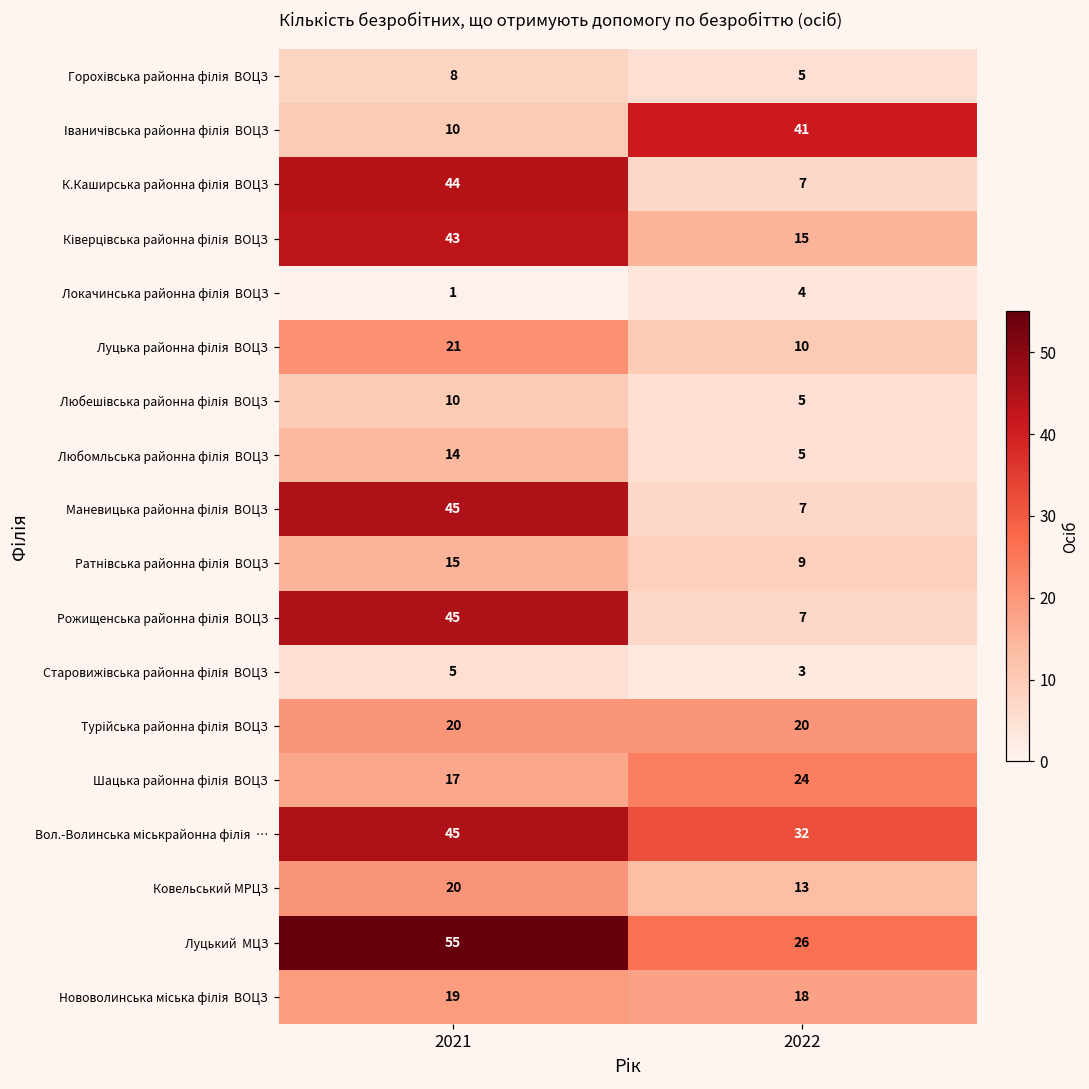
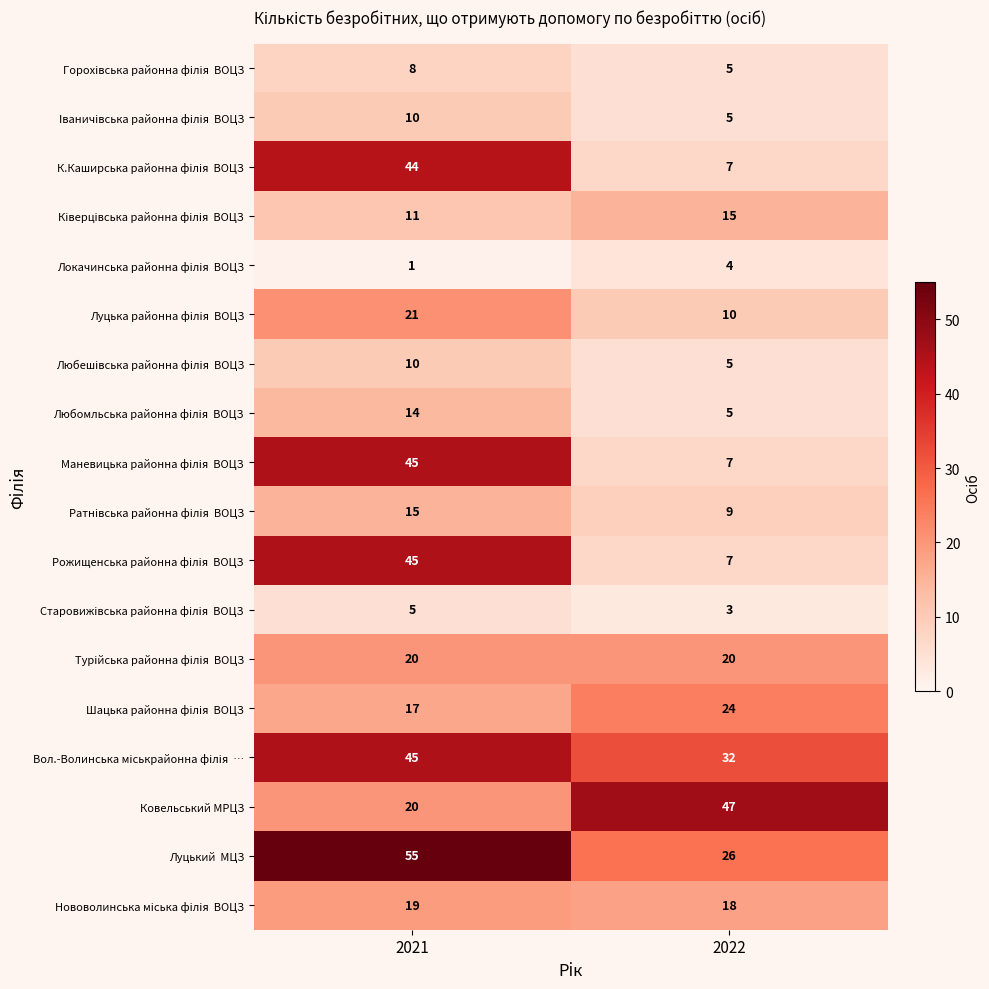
Іваничівська районна філія ВОЦЗ, 2022: 41 -> 5
Ківерцівська районна філія ВОЦЗ, 2021: 43 -> 11
Ковельський МРЦЗ, 2022: 13 -> 47
